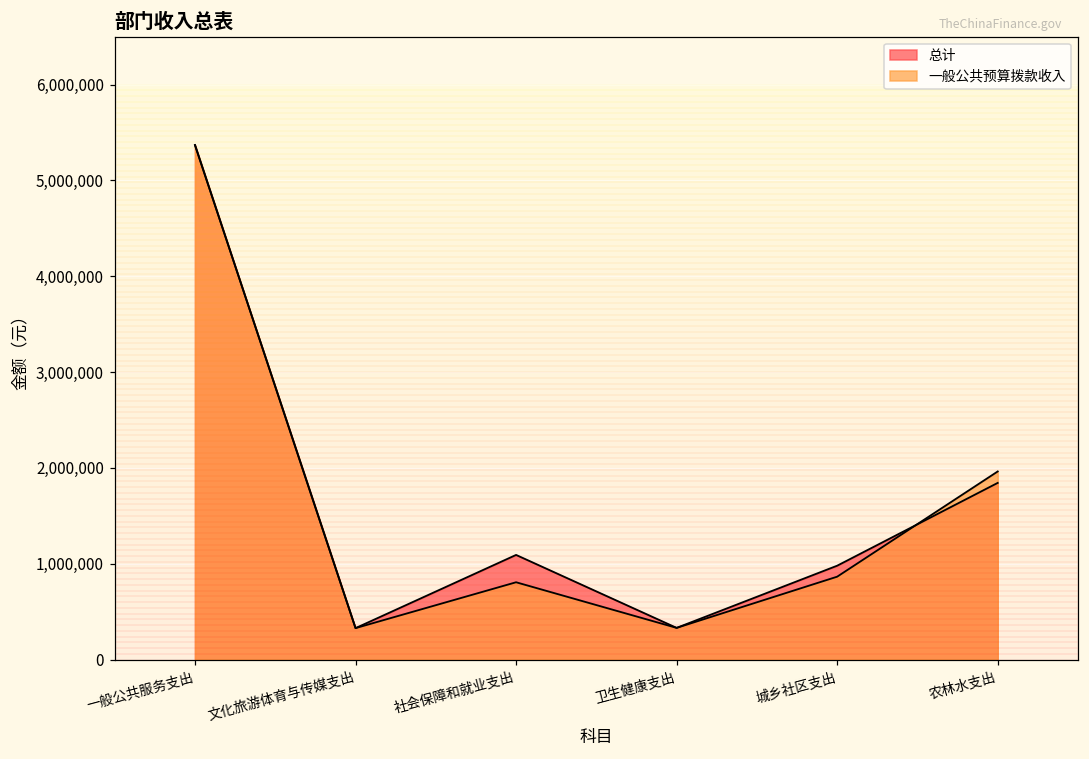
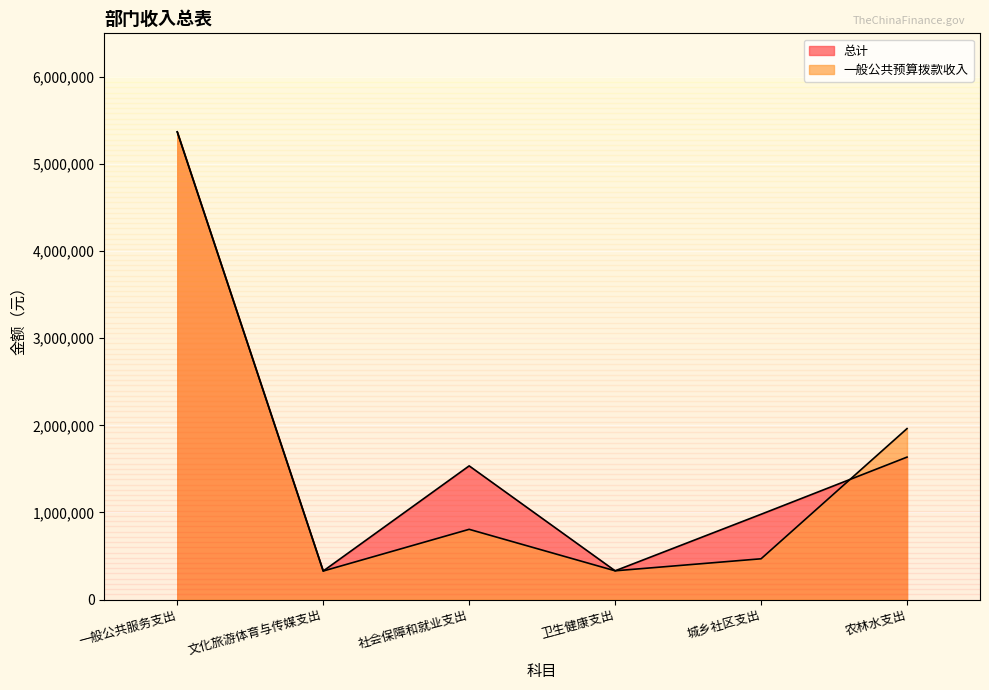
总计, 社会保障和就业支出: 1,100,000 -> 1,500,000
一般公共预算拨款收入, 城乡社区支出: 900,000 -> 500,000
总计, 农林水支出: 1,800,000 -> 1,600,000
